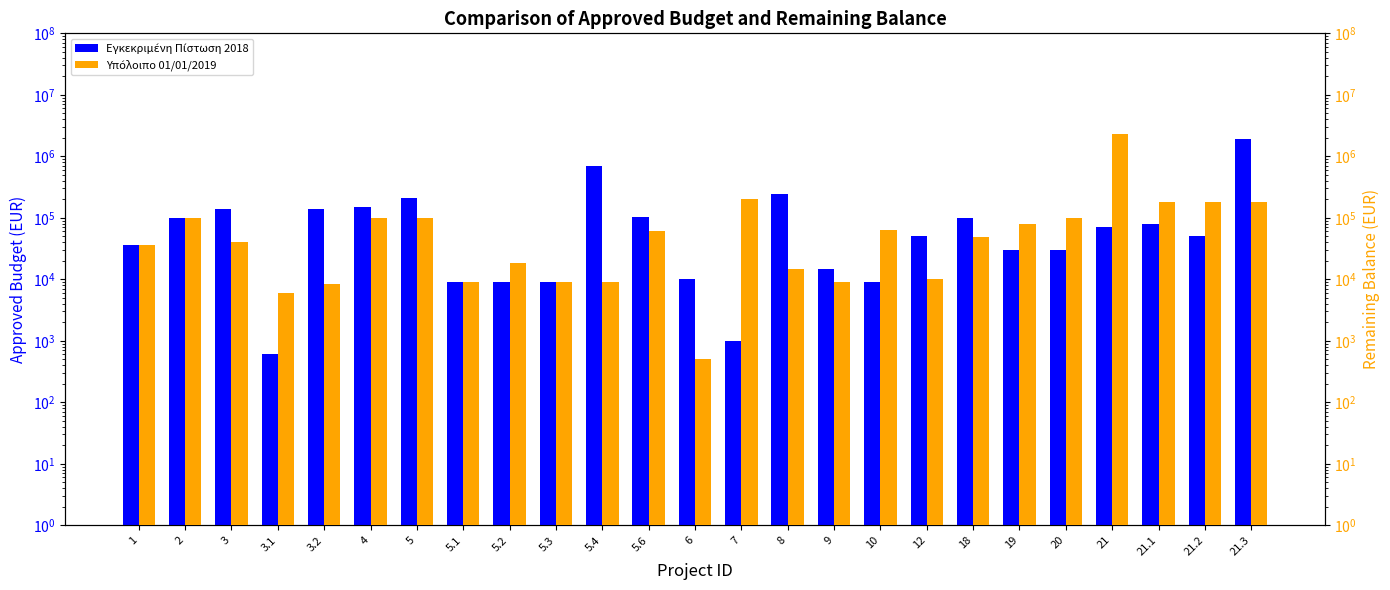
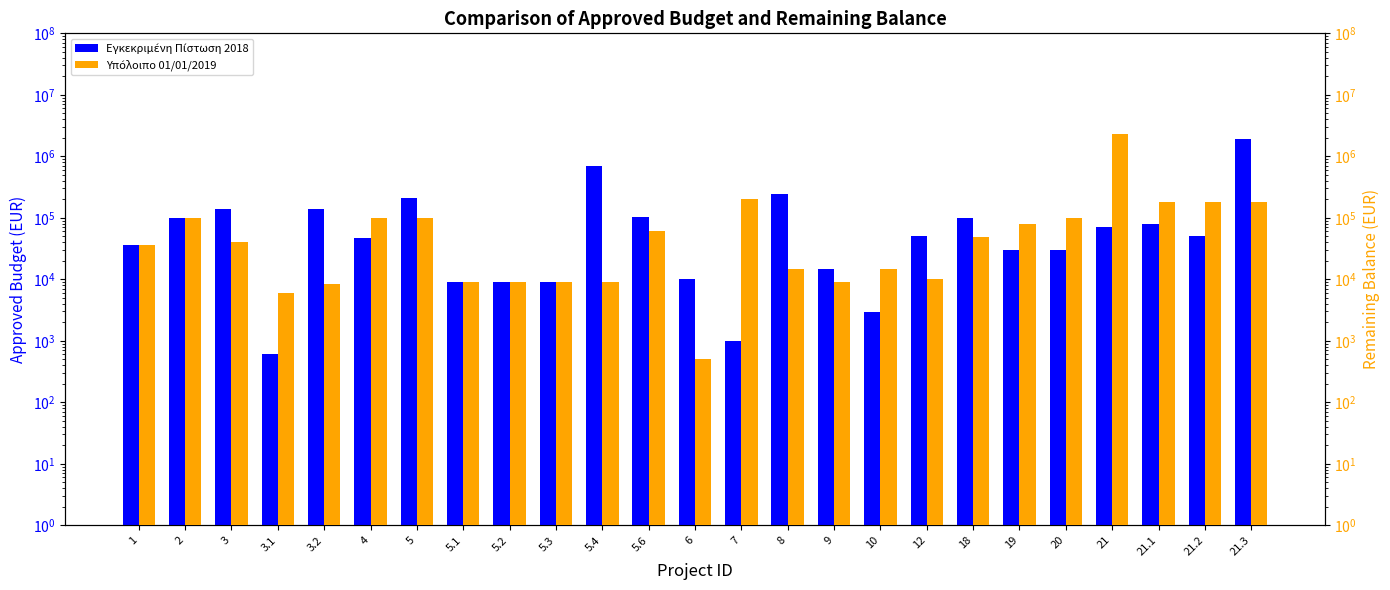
Εγκεκριμένη Πίστωση 2018, 4: 150000 -> 50000
Εγκεκριμένη Πίστωση 2018, 10: 9000 -> 3000
Υπόλοιπο 01/01/2019, 5.2: 18000 -> 9000
Υπόλοιπο 01/01/2019, 10: 60000 -> 14000
